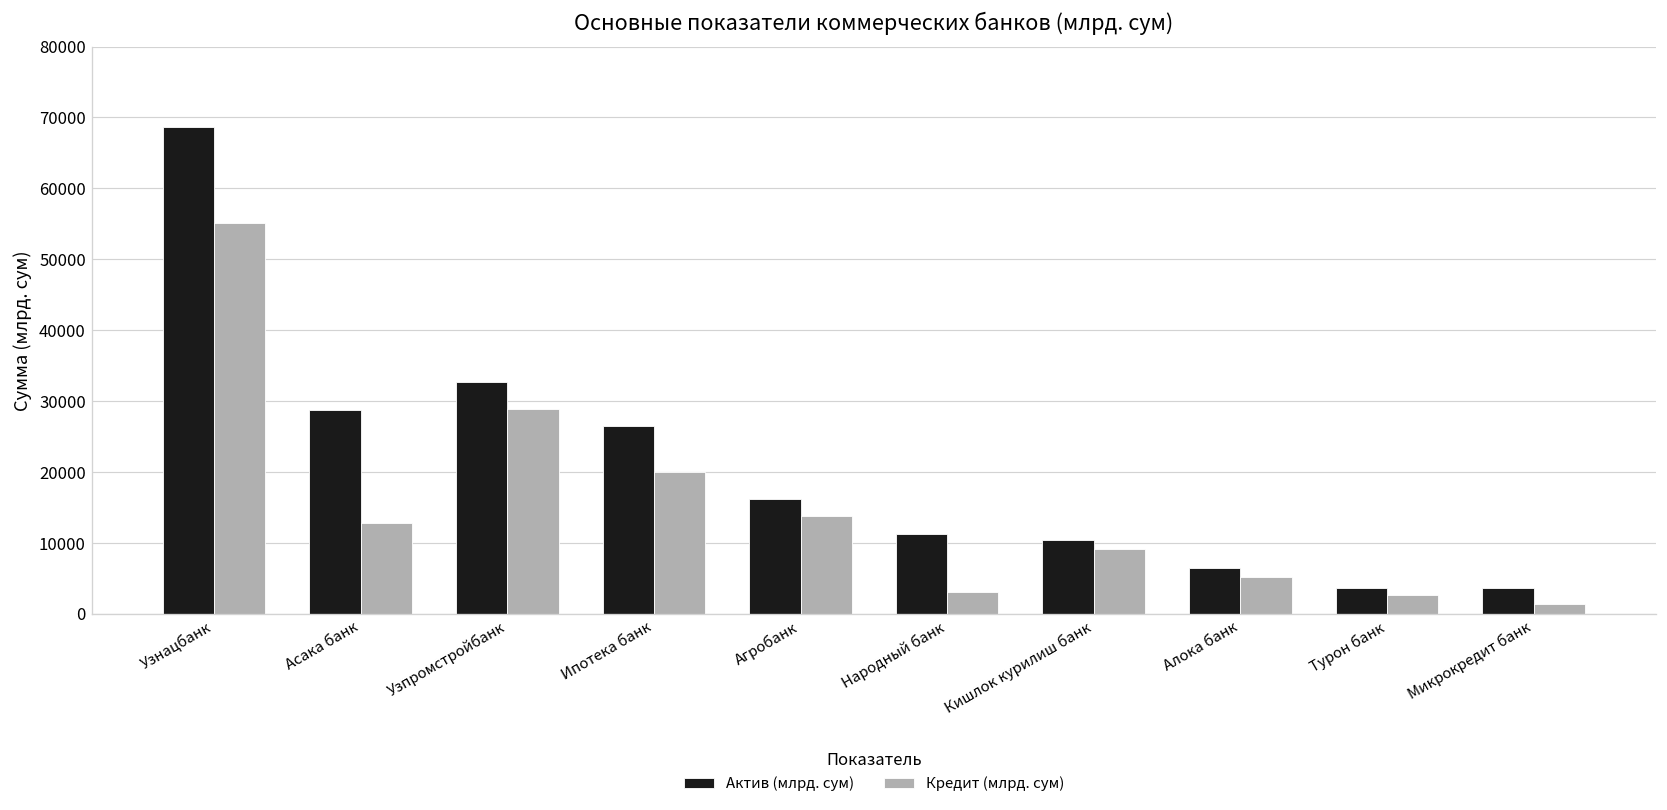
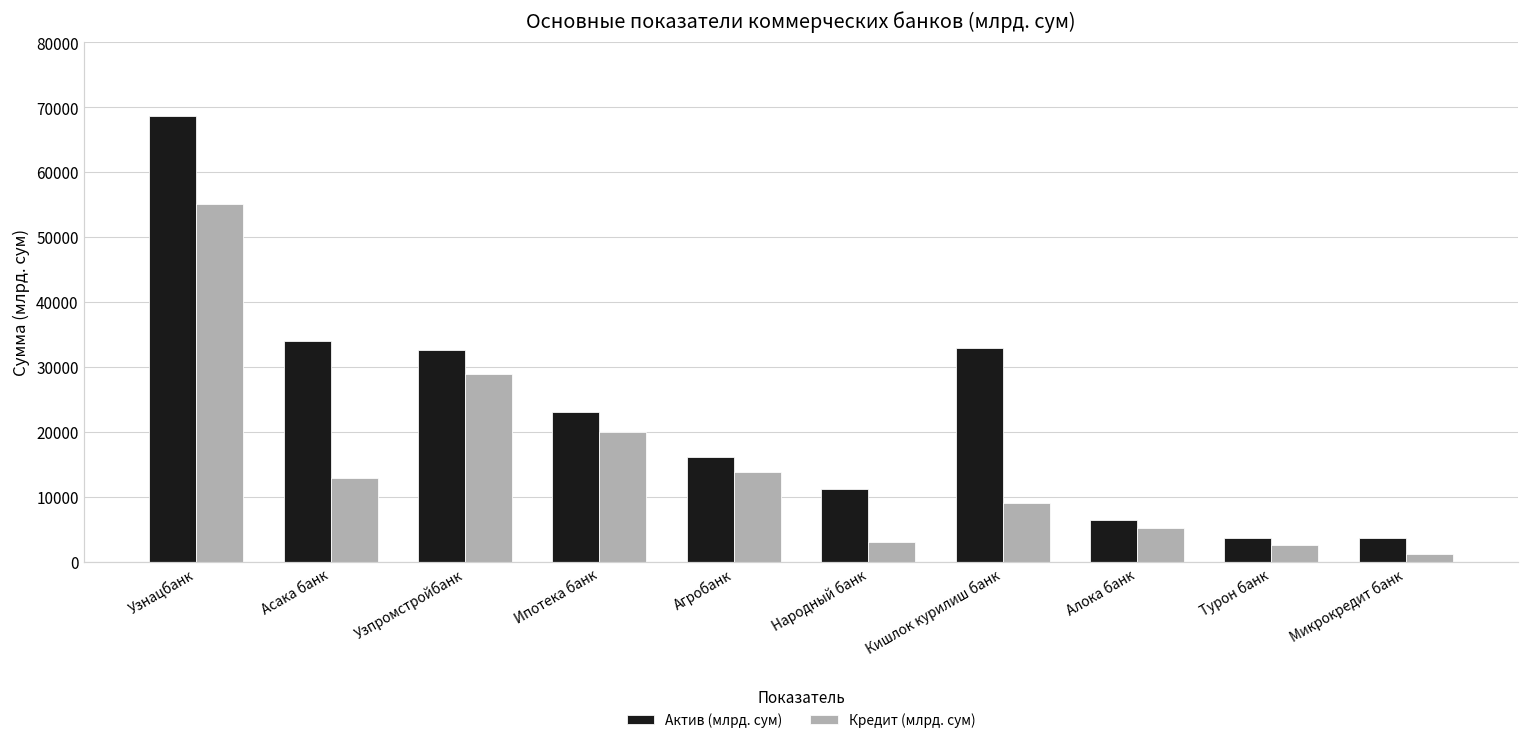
Актив (млрд. сум), Асака банк: 29000 -> 34000
Актив (млрд. сум), Ипотека банк: 26000 -> 23000
Актив (млрд. сум), Кишлок курилиш банк: 10000 -> 33000
